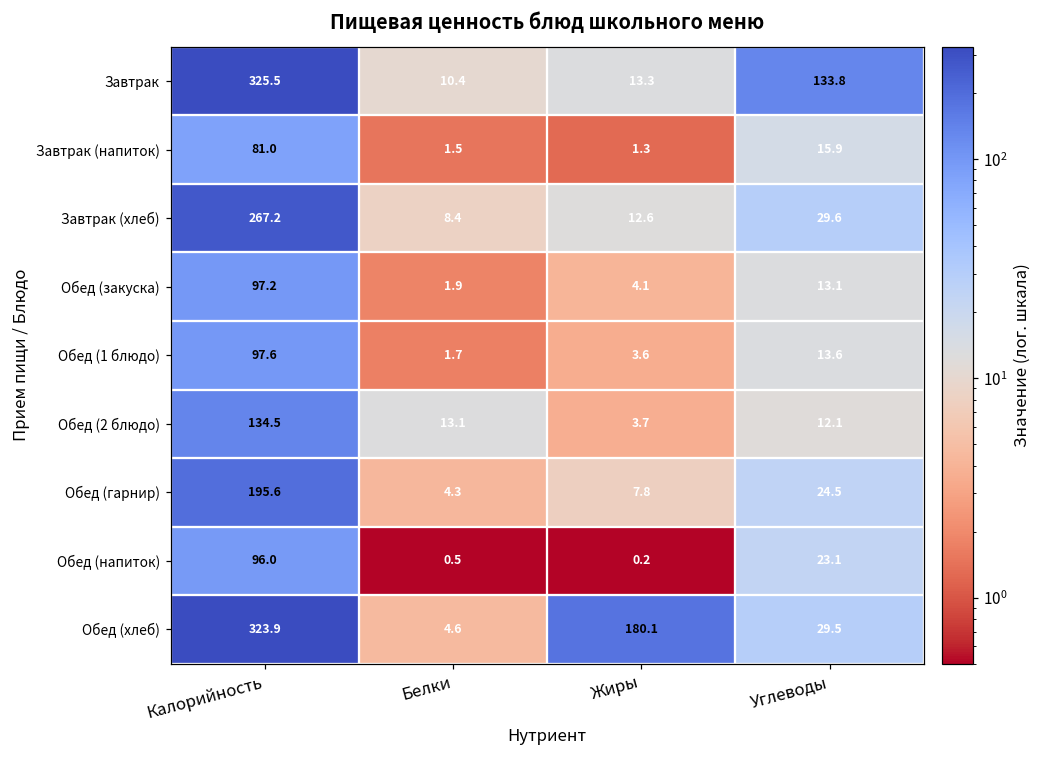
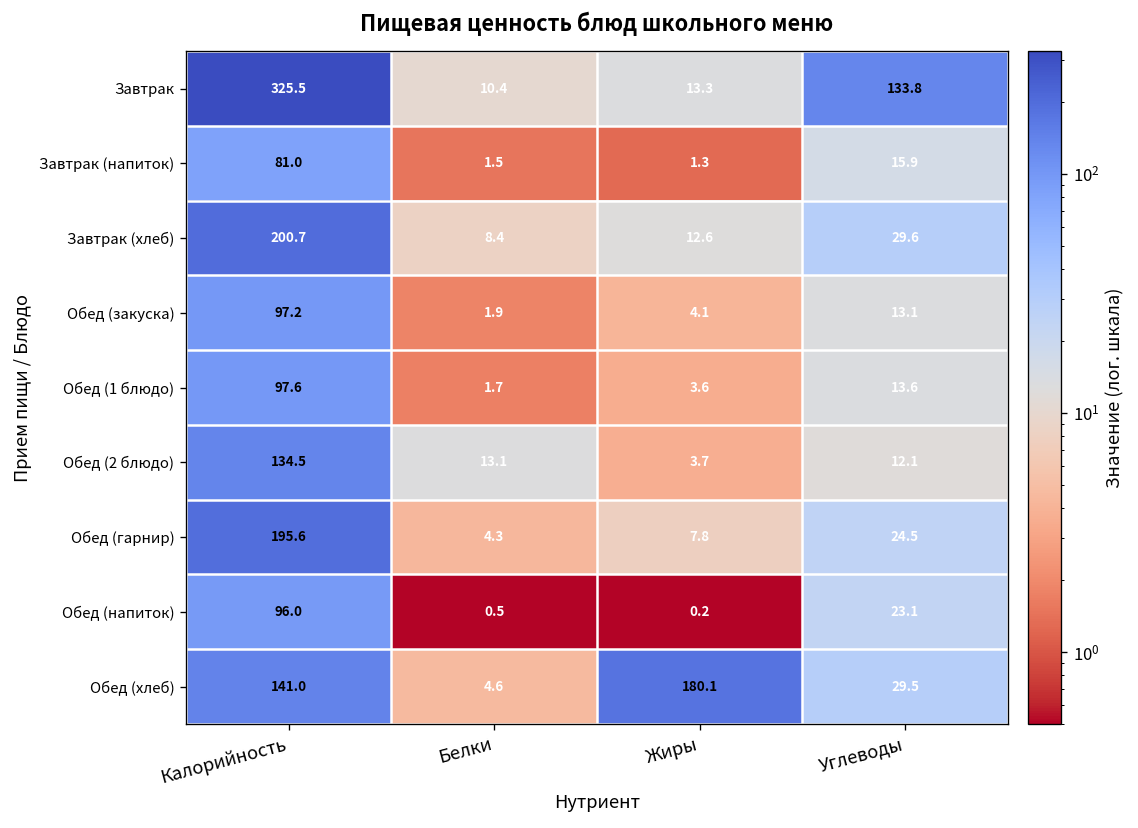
Завтрак (хлеб), Калорийность: 267.2 -> 200.7
Обед (хлеб), Калорийность: 323.9 -> 141.0
